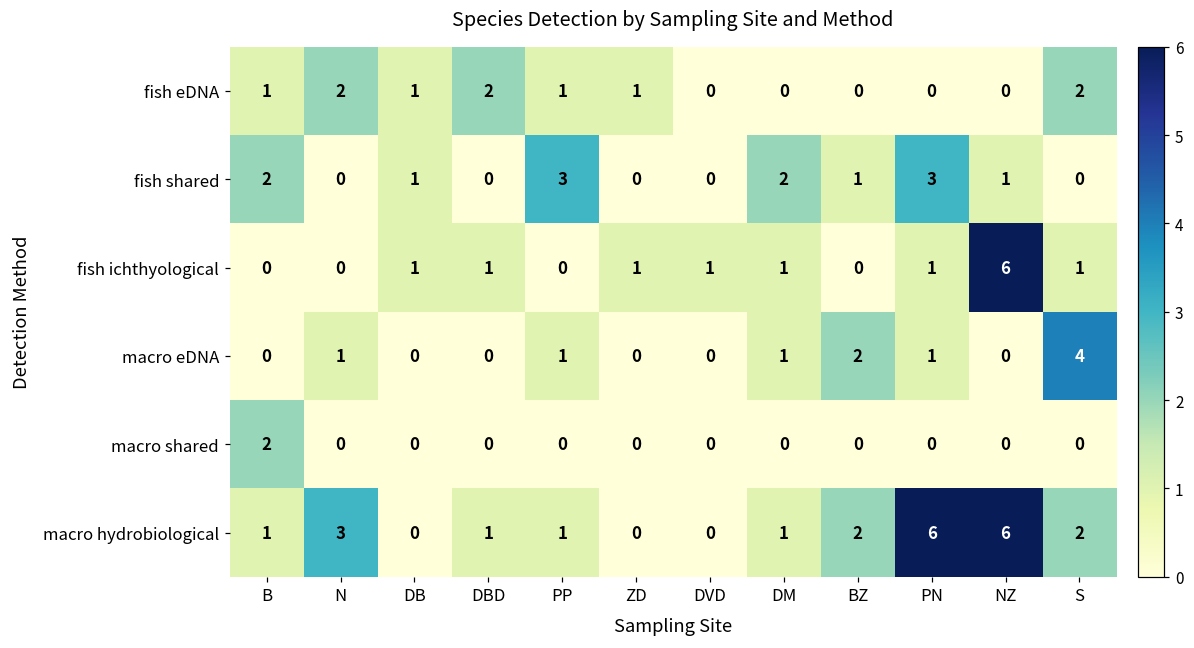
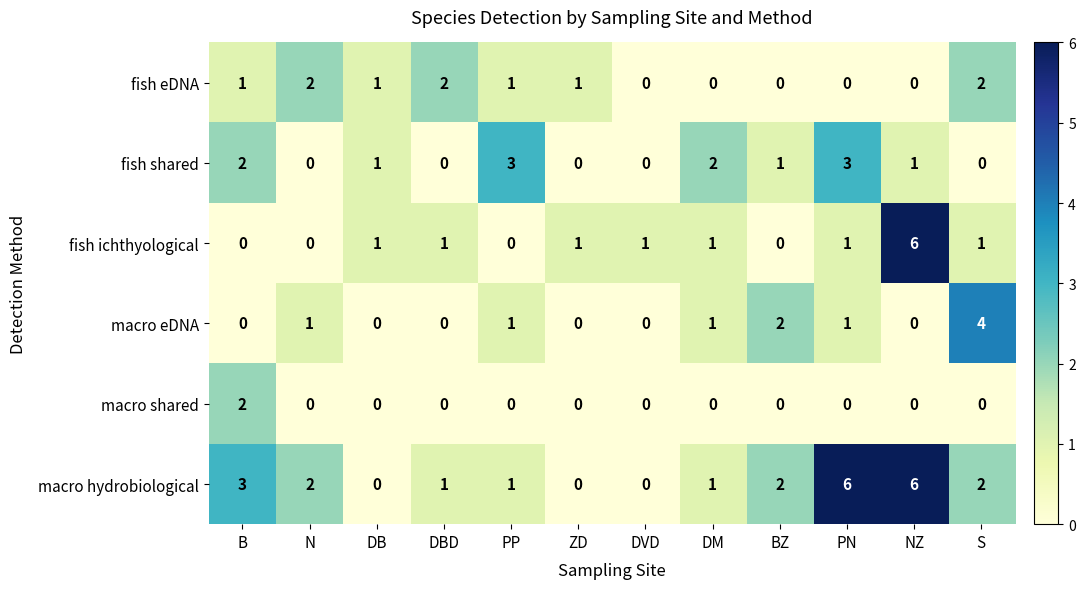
macro hydrobiological, B: 1 -> 3
macro hydrobiological, N: 3 -> 2
